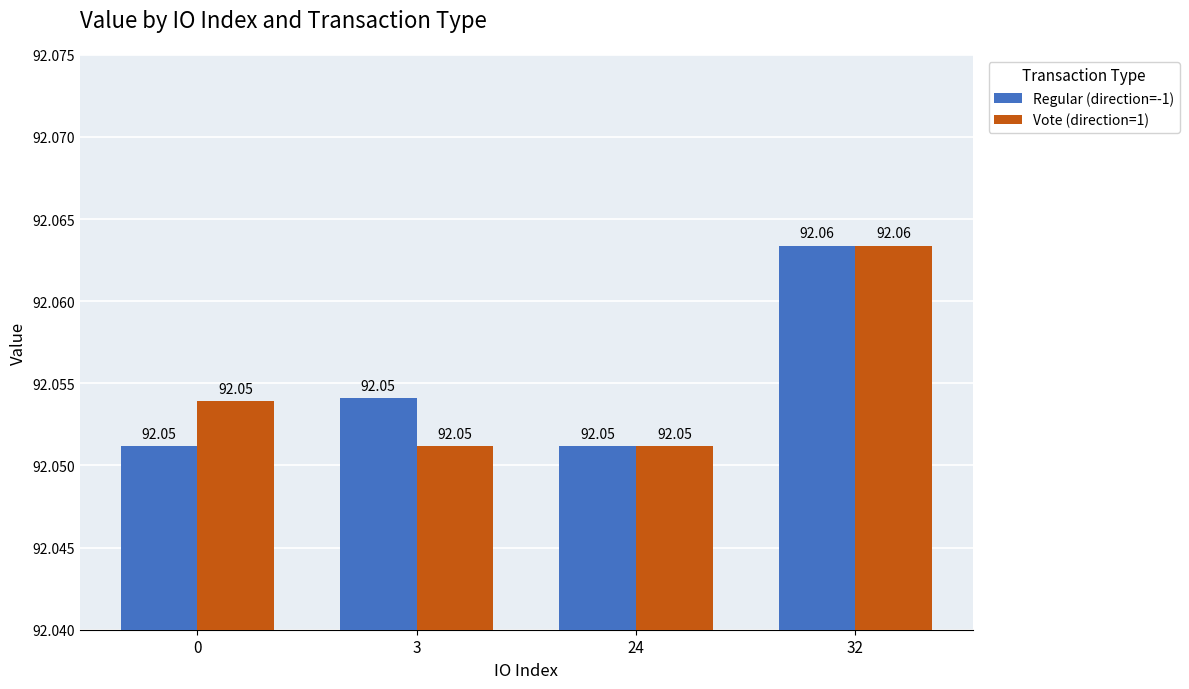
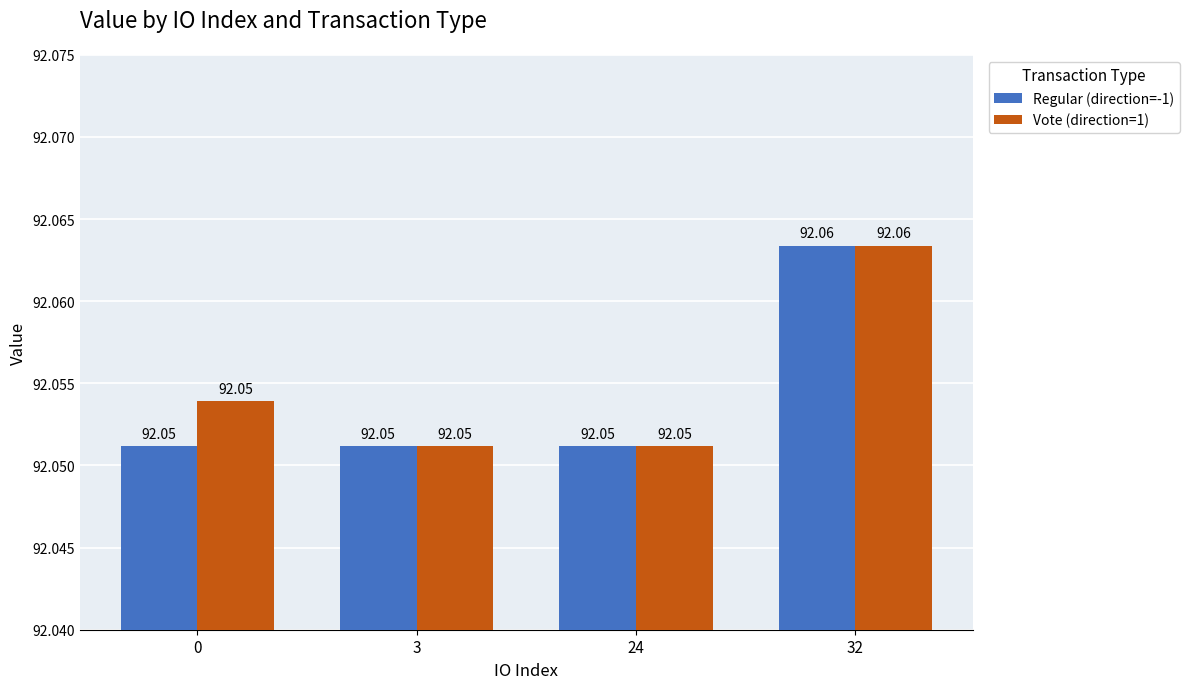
Regular (direction=-1), 3: 92.0541 -> 92.0512
